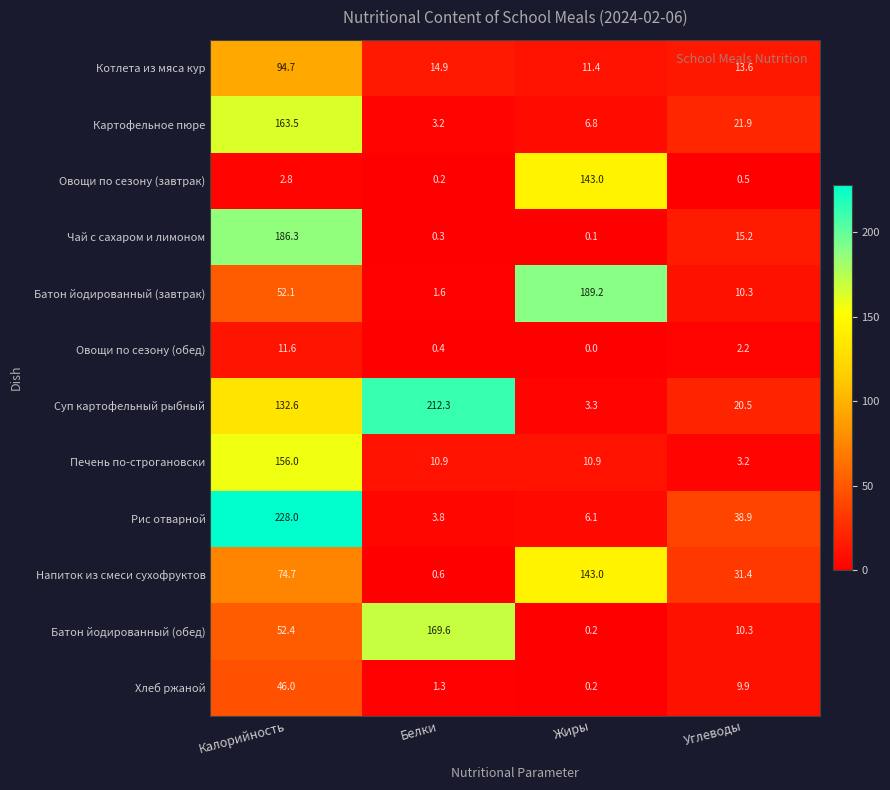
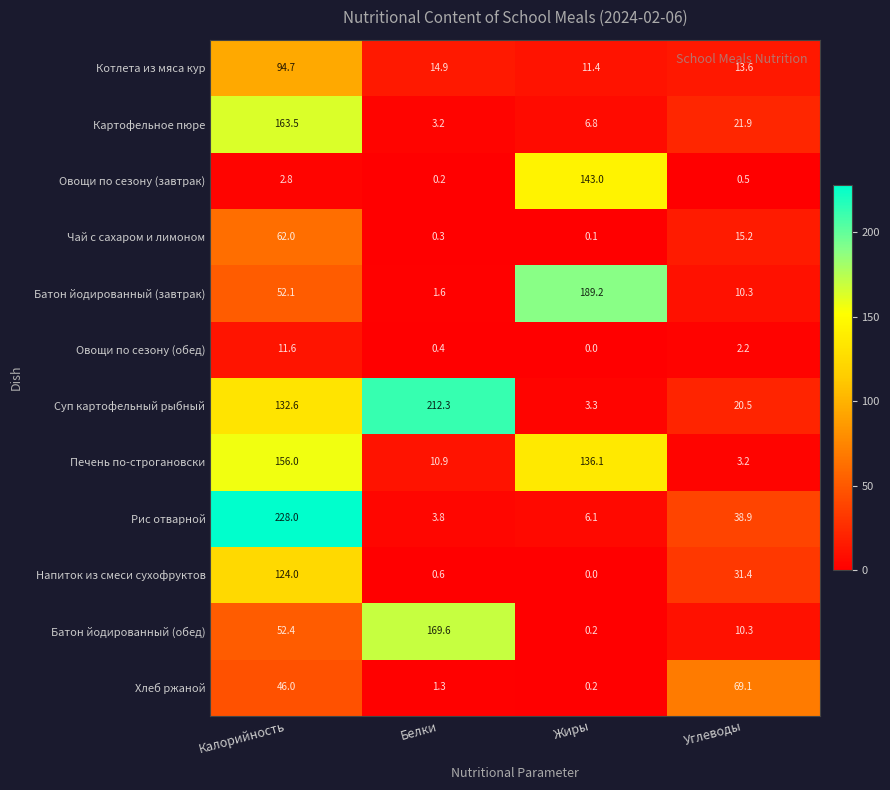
Чай с сахаром и лимоном, Калорийность: 186.3 -> 62.0
Печень по-строгановски, Жиры: 10.9 -> 136.1
Напиток из смеси сухофруктов, Калорийность: 74.7 -> 124.0
Напиток из смеси сухофруктов, Жиры: 143.0 -> 0.0
Хлеб ржаной, Углеводы: 9.9 -> 69.1
